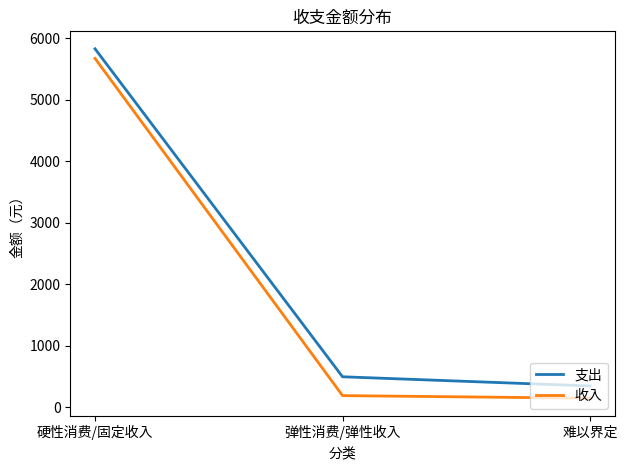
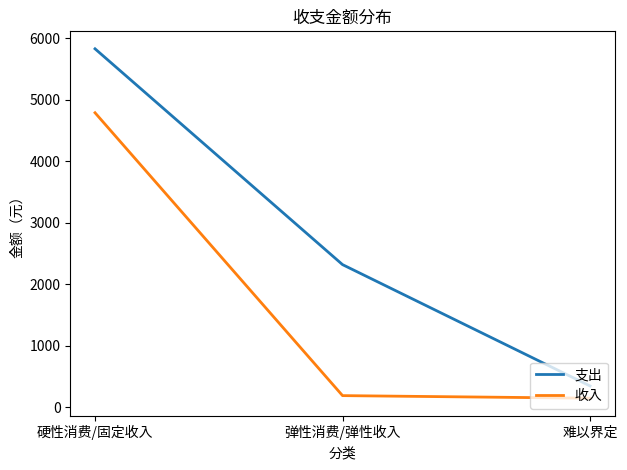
收入, 硬性消费/固定收入: 5700 -> 4800
支出, 弹性消费/弹性收入: 500 -> 2300
